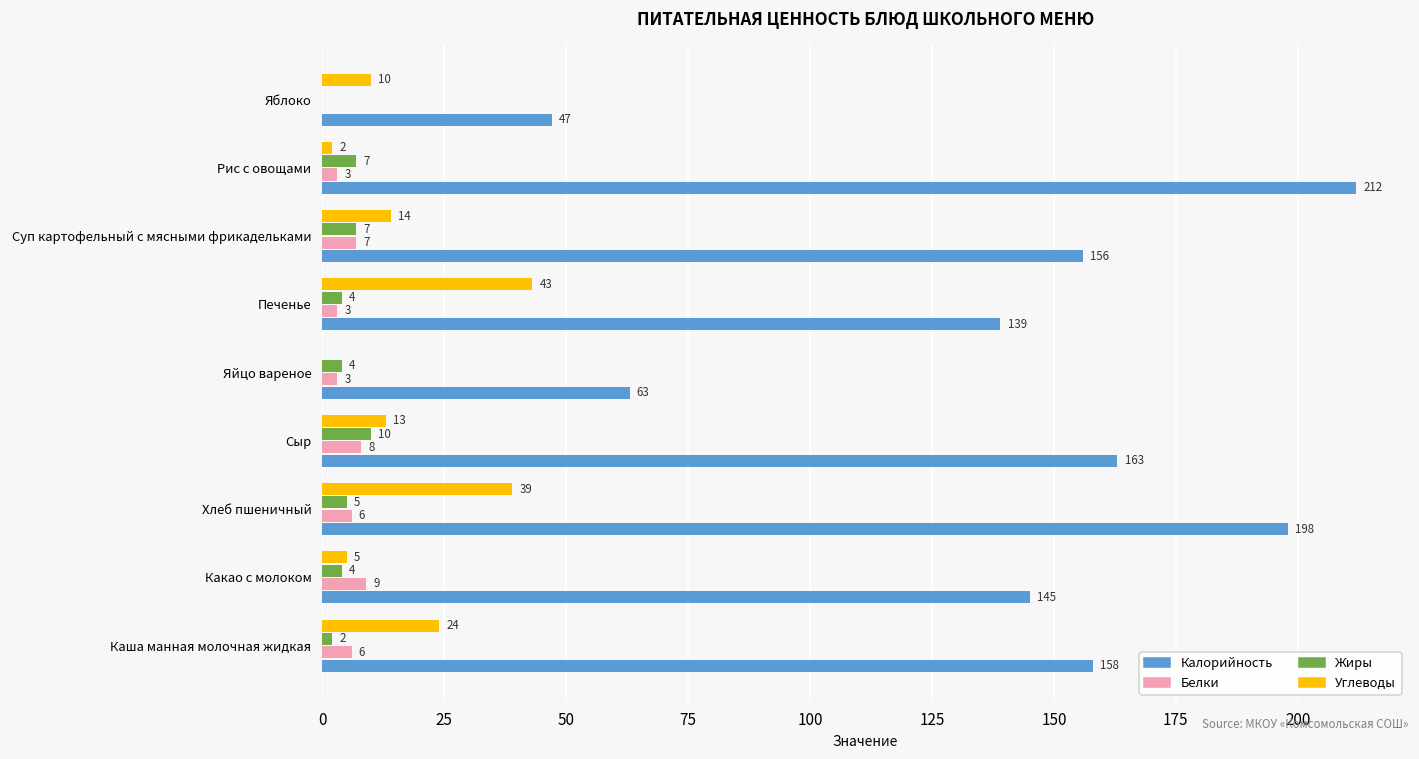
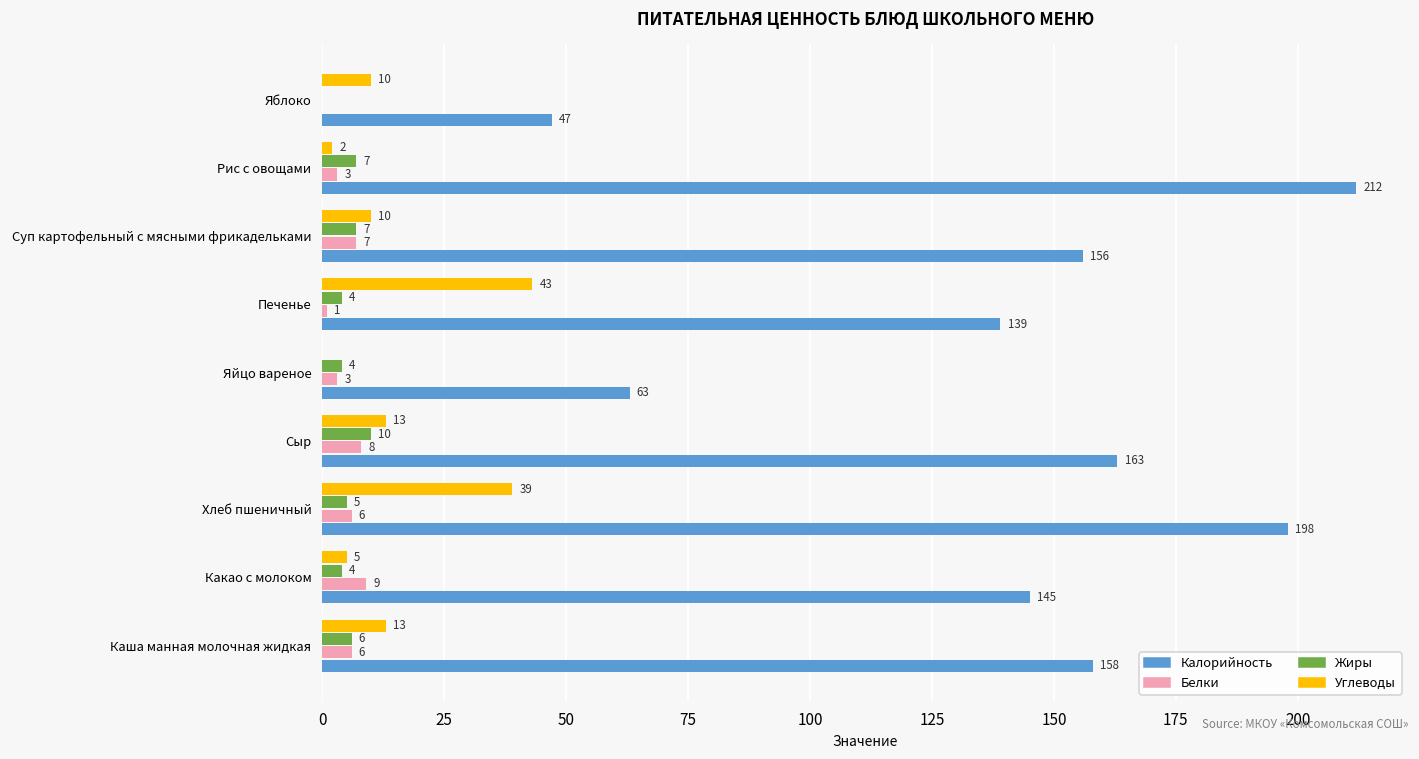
Углеводы, Суп картофельный с мясными фрикадельками: 14 -> 10
Белки, Печенье: 3 -> 1
Углеводы, Каша манная молочная жидкая: 24 -> 13
Жиры, Каша манная молочная жидкая: 2 -> 6
